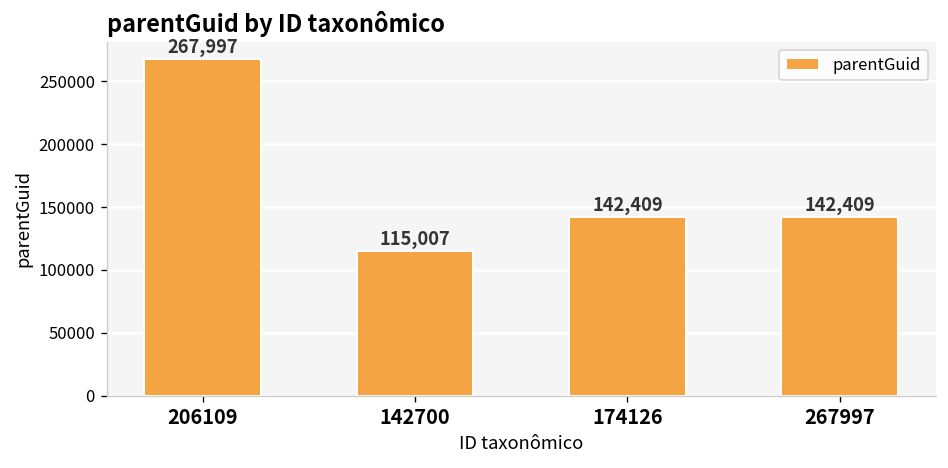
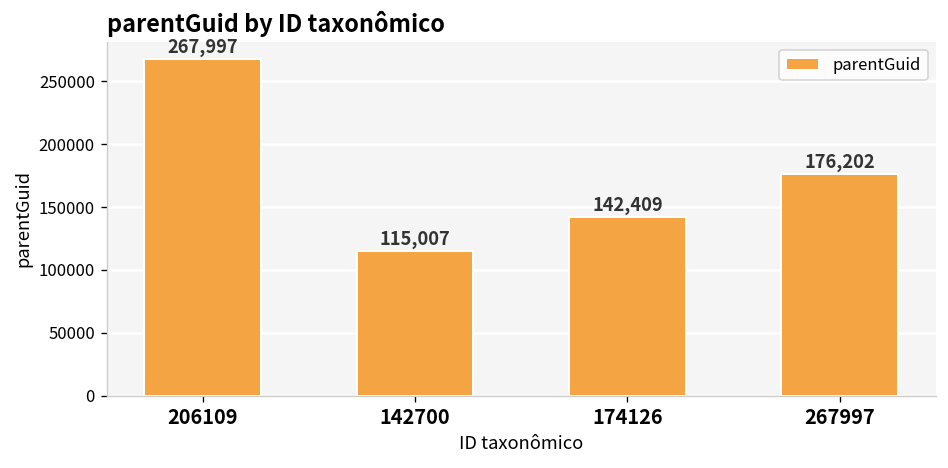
267997: 142,409 -> 176,202
